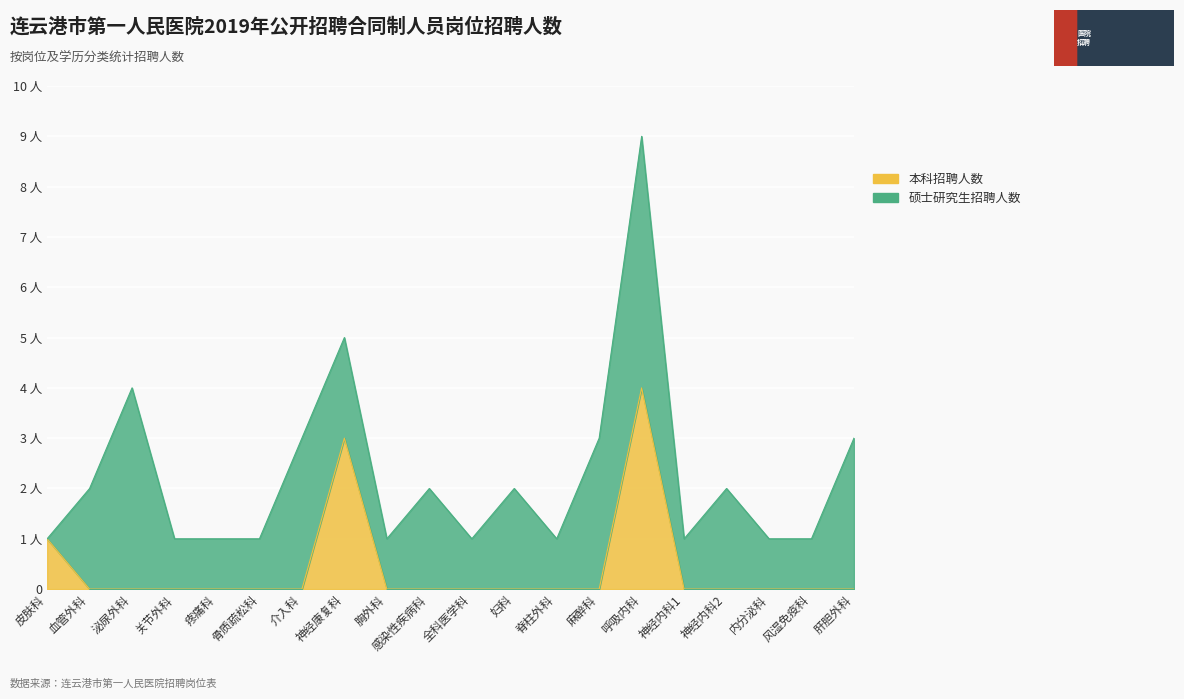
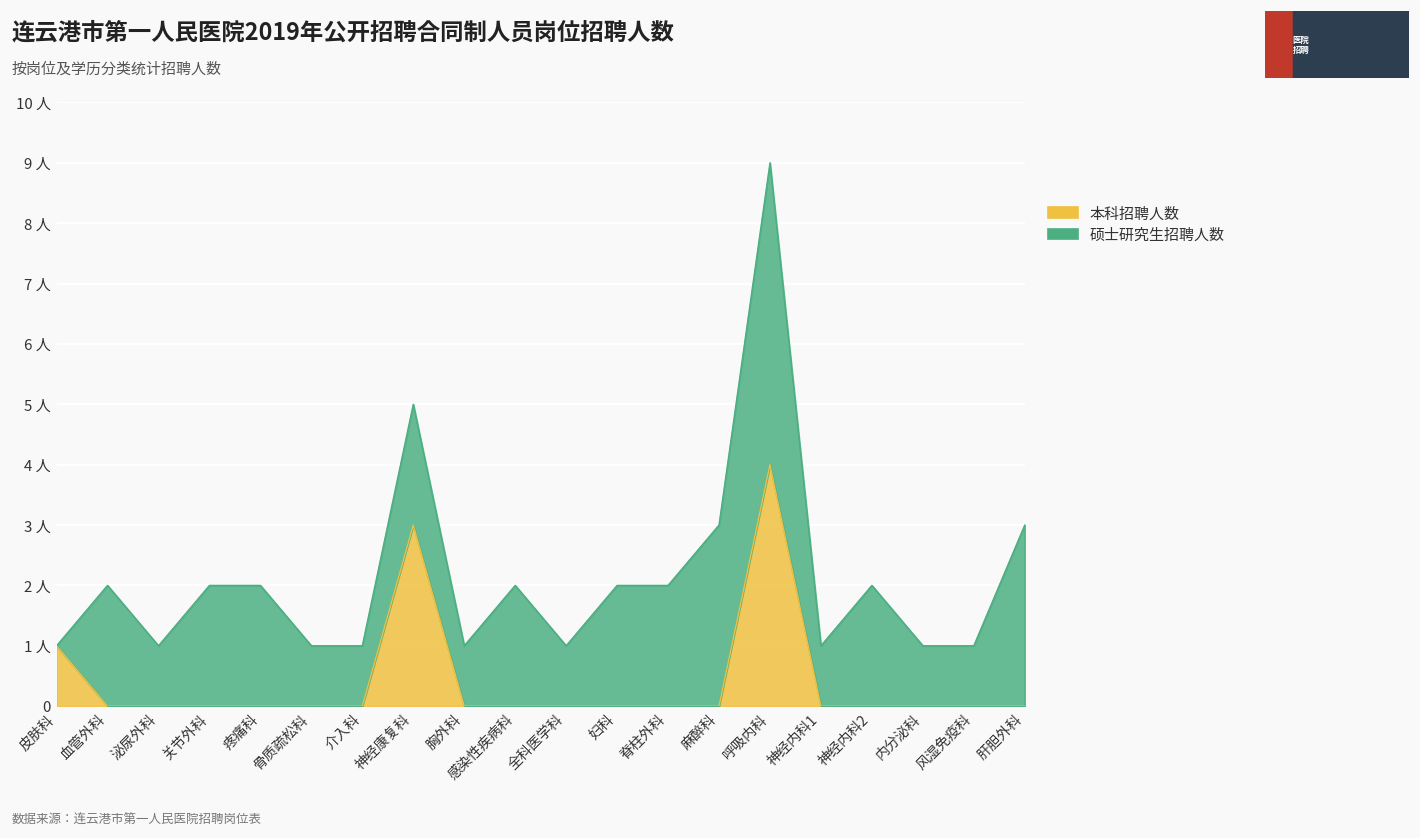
硕士研究生招聘人数, 泌尿外科: 4 人 -> 1 人
硕士研究生招聘人数, 关节外科: 1 人 -> 2 人
硕士研究生招聘人数, 疼痛科: 1 人 -> 2 人
硕士研究生招聘人数, 介入科: 3 人 -> 1 人
硕士研究生招聘人数, 脊柱外科: 1 人 -> 2 人
